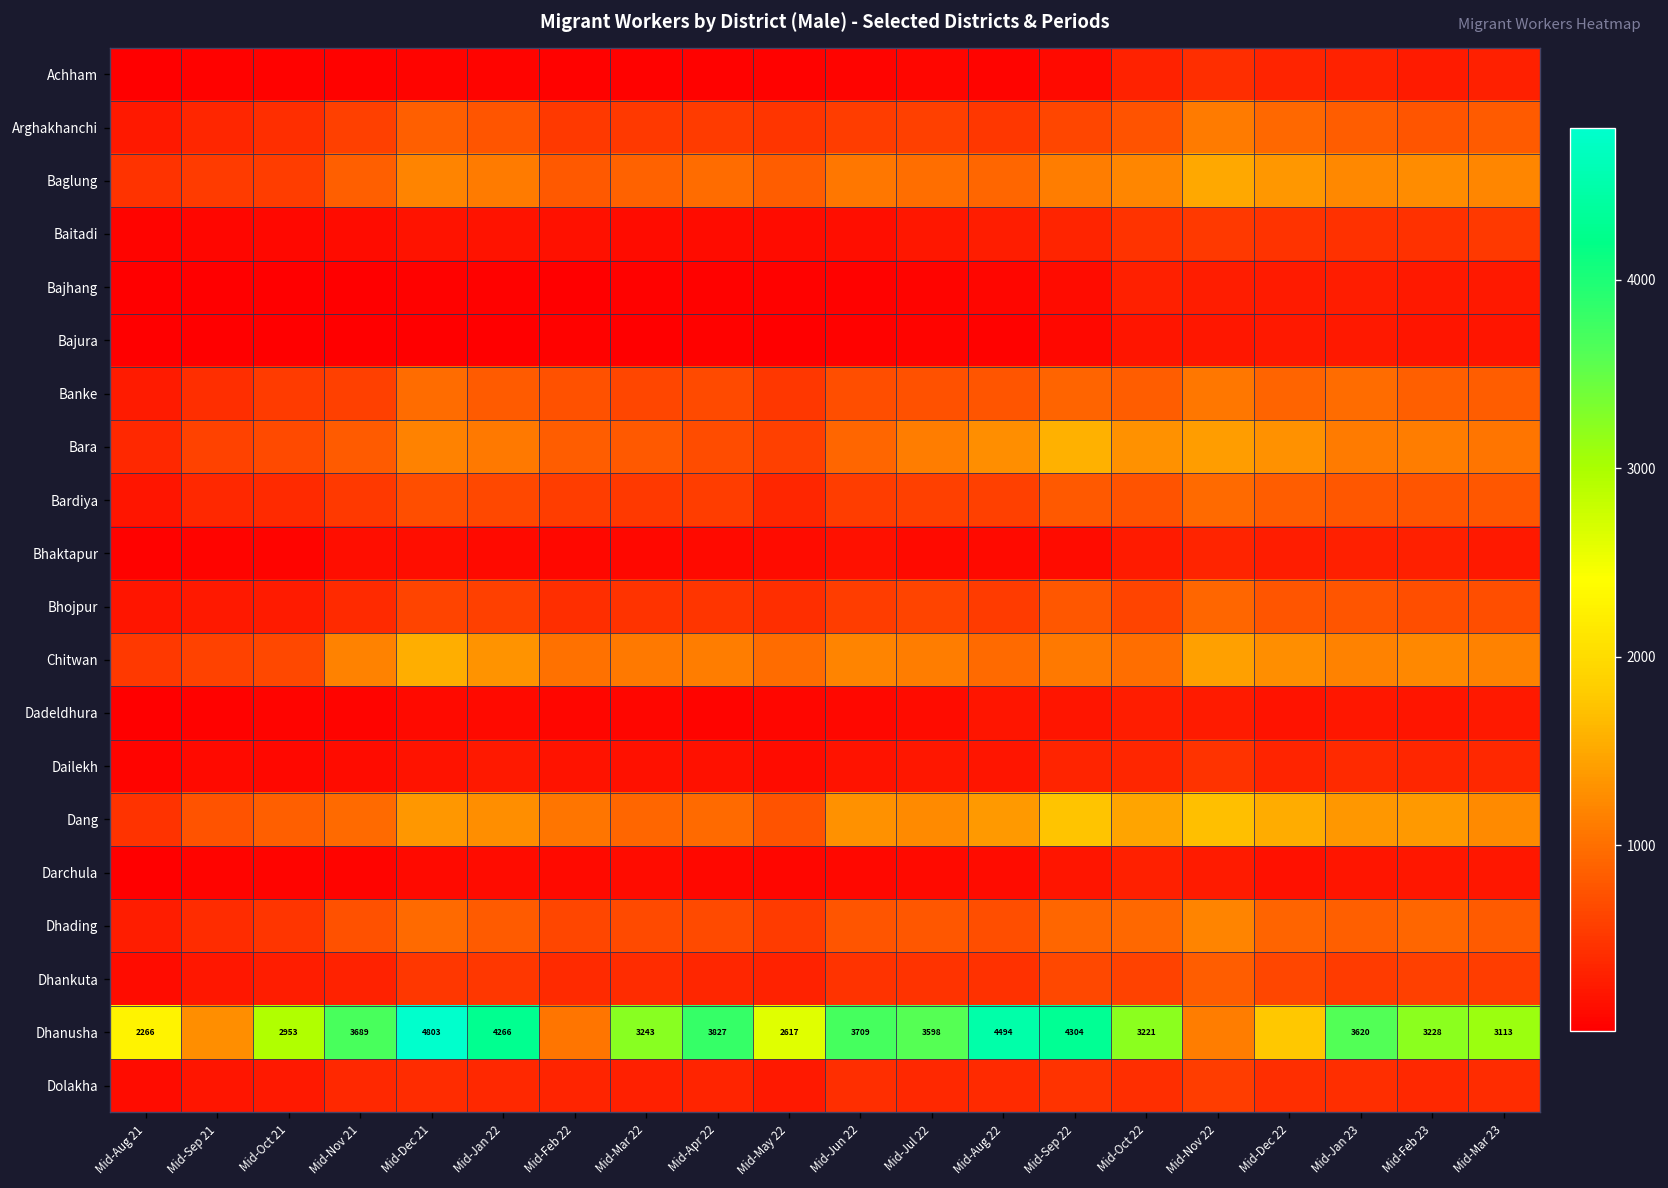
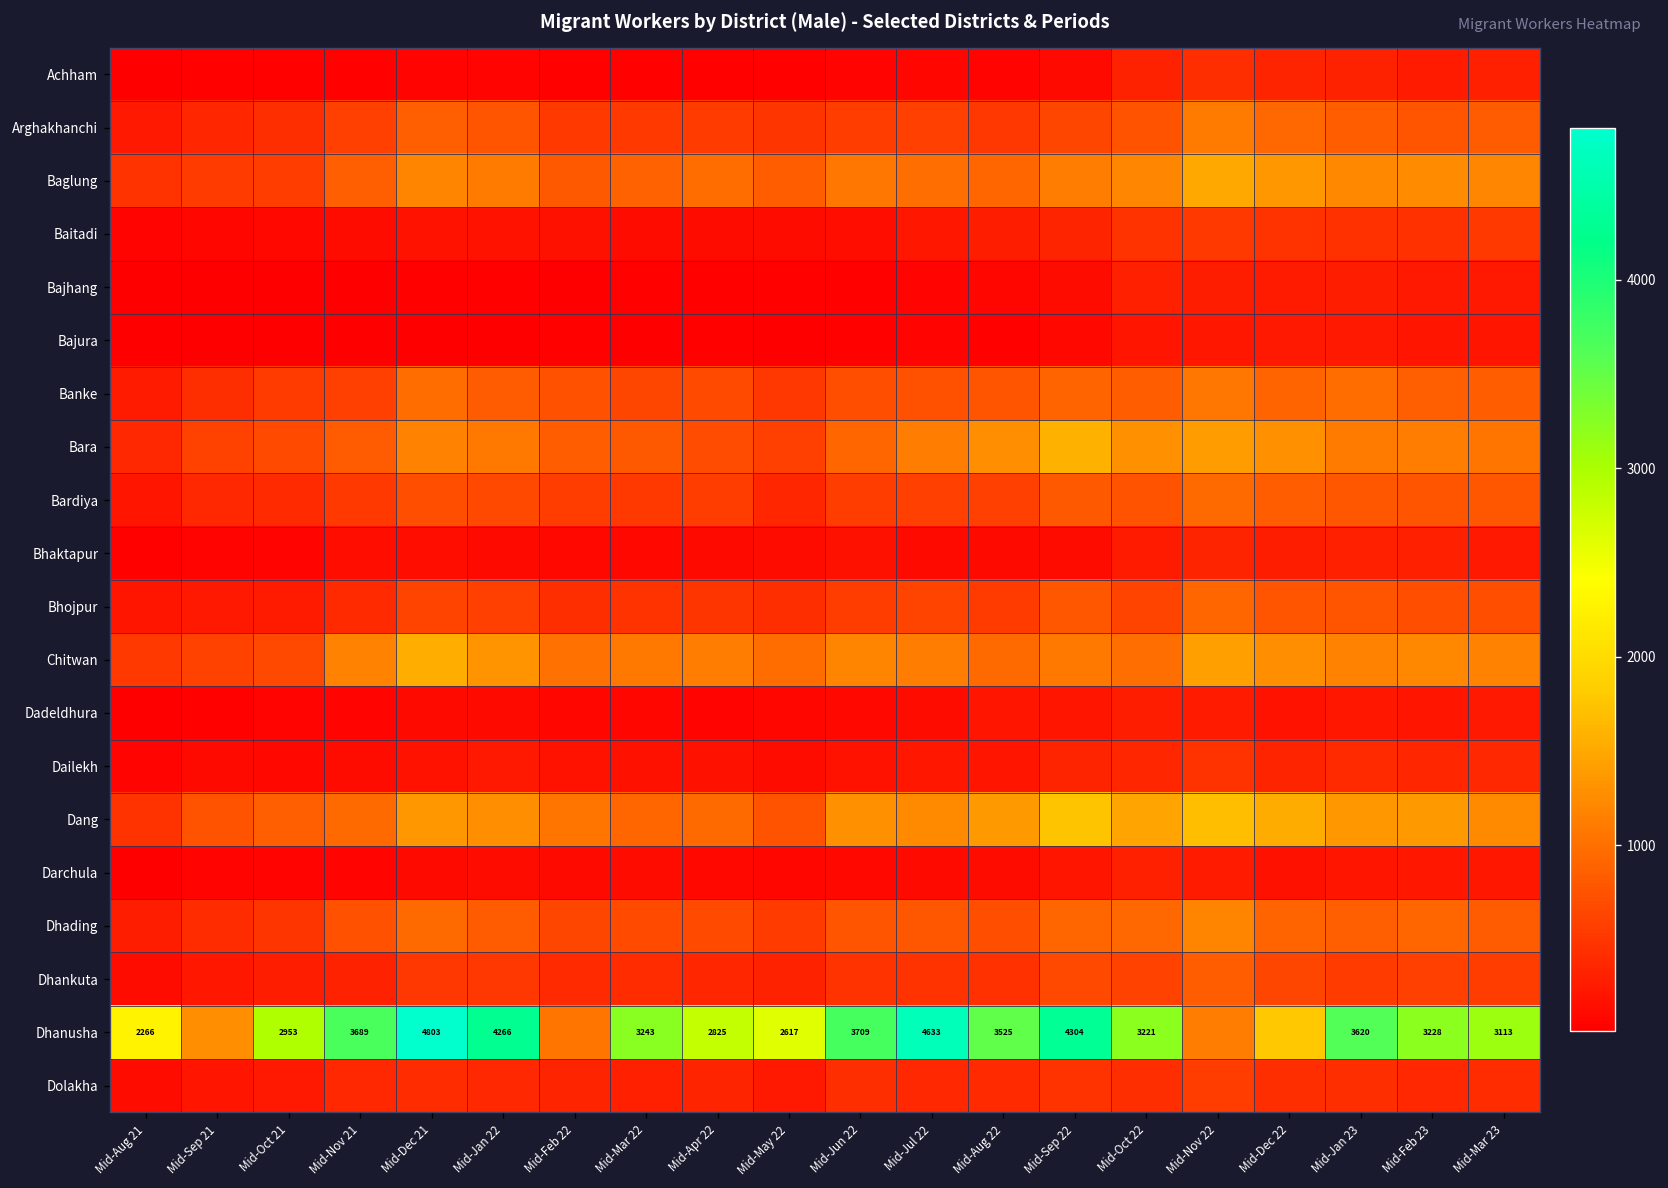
Dhanusha, Mid-Apr 22: 3827 -> 2825
Dhanusha, Mid-Jul 22: 3598 -> 4633
Dhanusha, Mid-Aug 22: 4494 -> 3525
